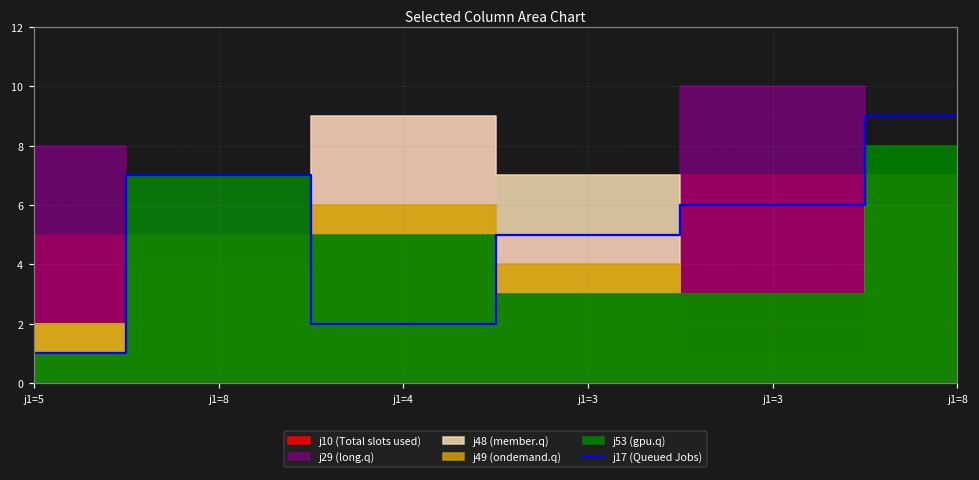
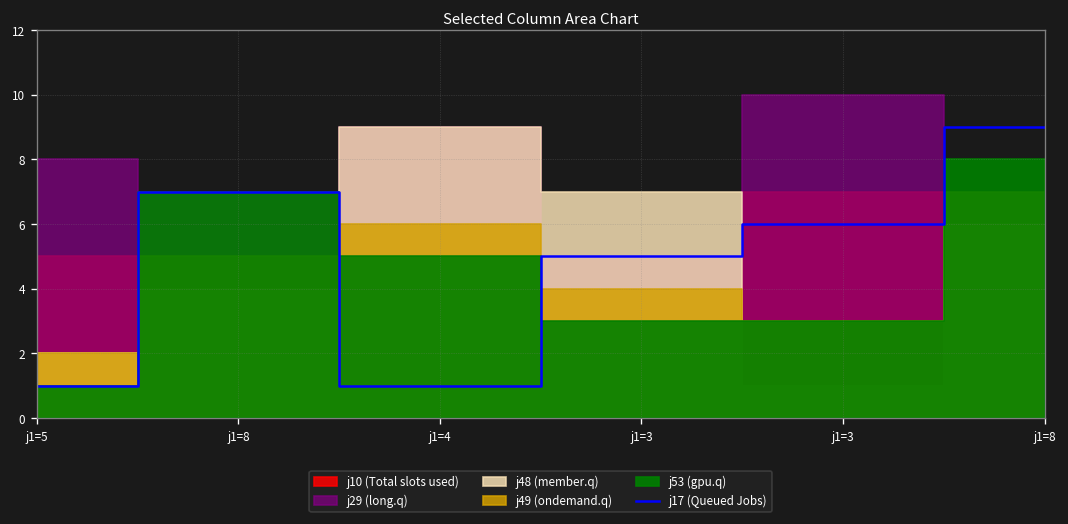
j17 (Queued Jobs), j1=4: 2 -> 1
